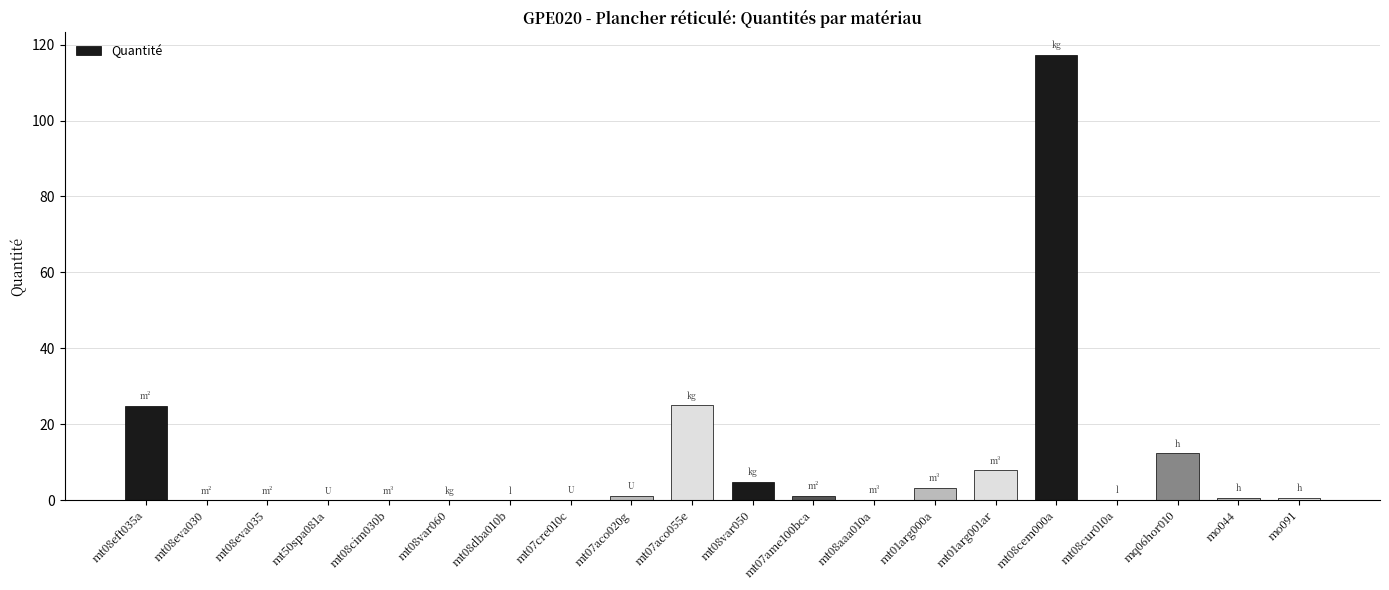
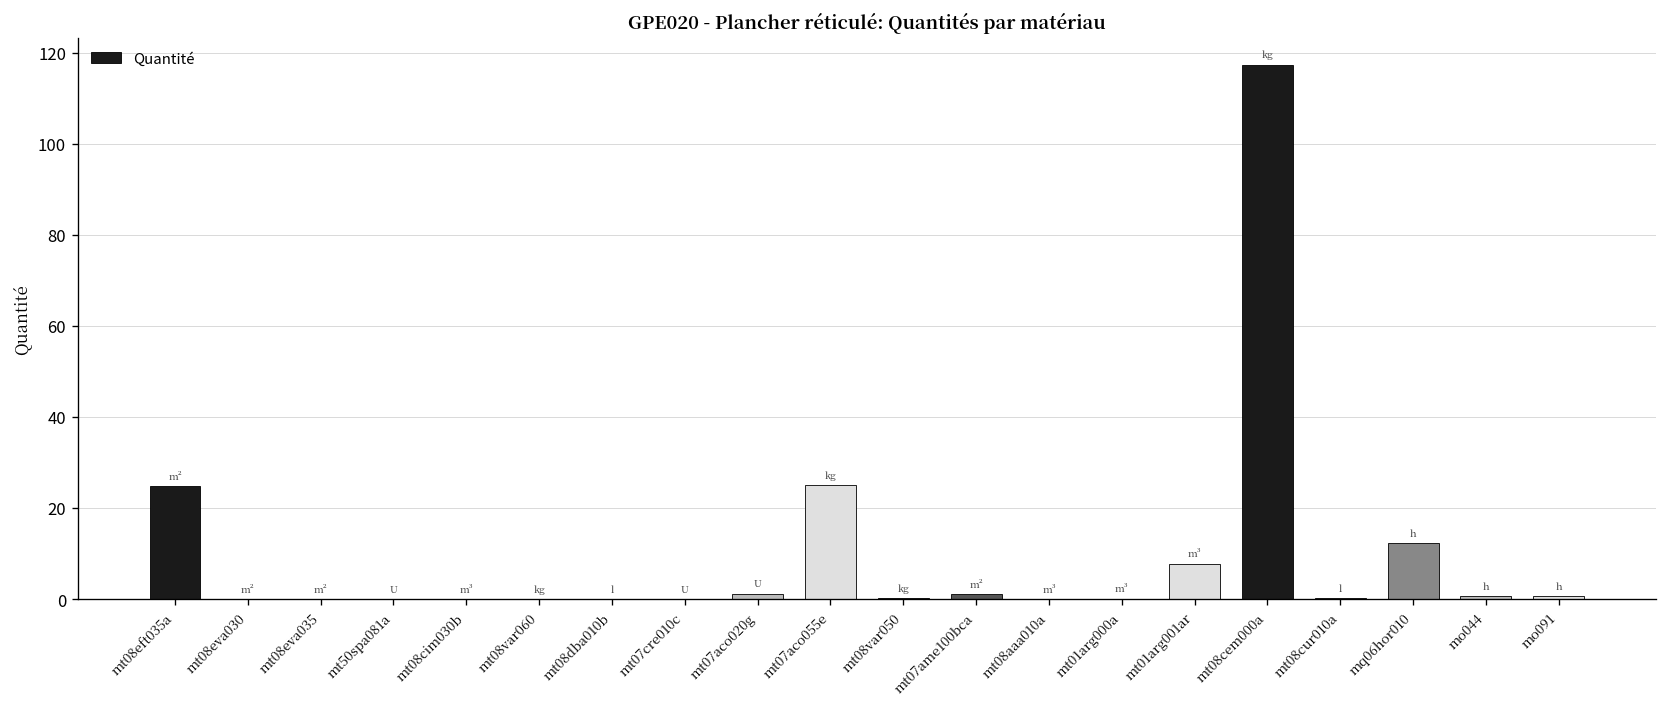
mt08var050: 5 -> 0
mt01arg000a: 3 -> 0
